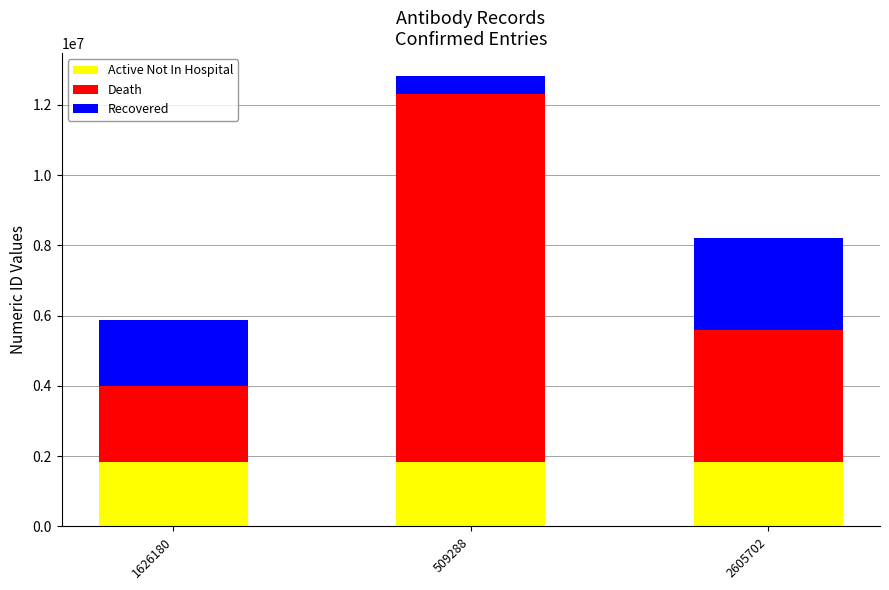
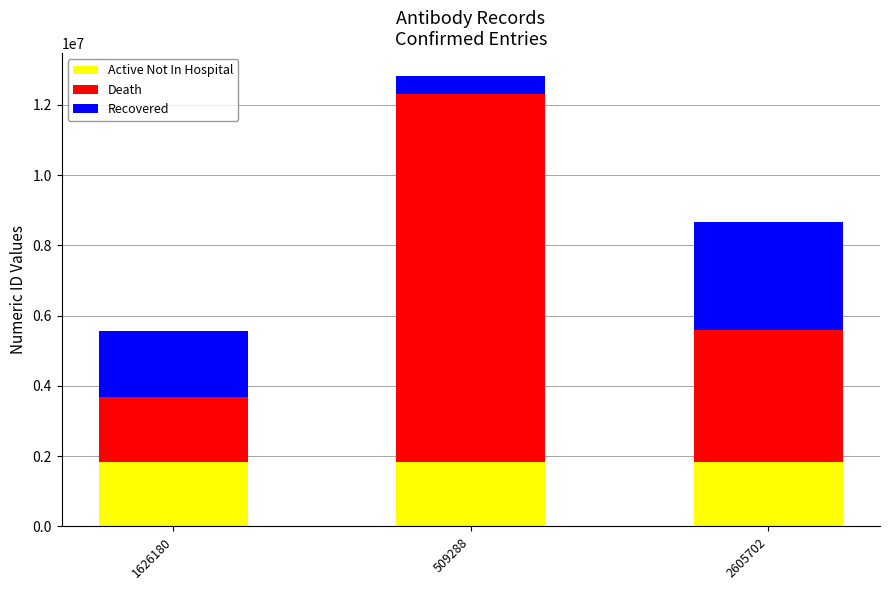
Death, 1626180: 2100000 -> 1800000
Recovered, 2605702: 2600000 -> 3100000
